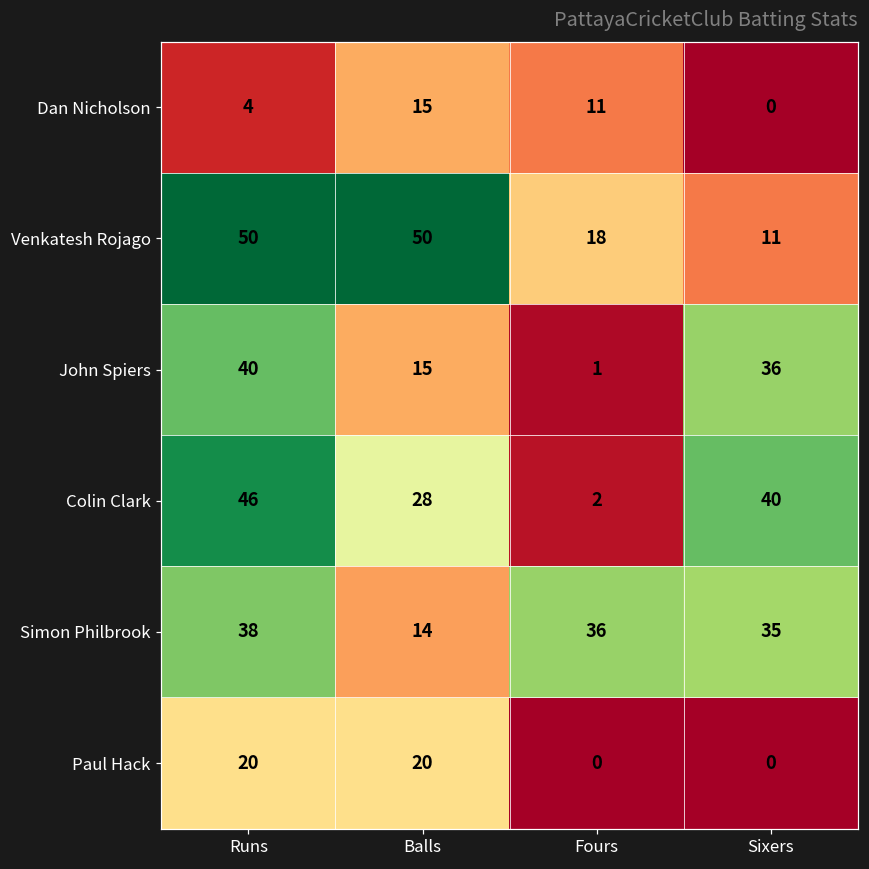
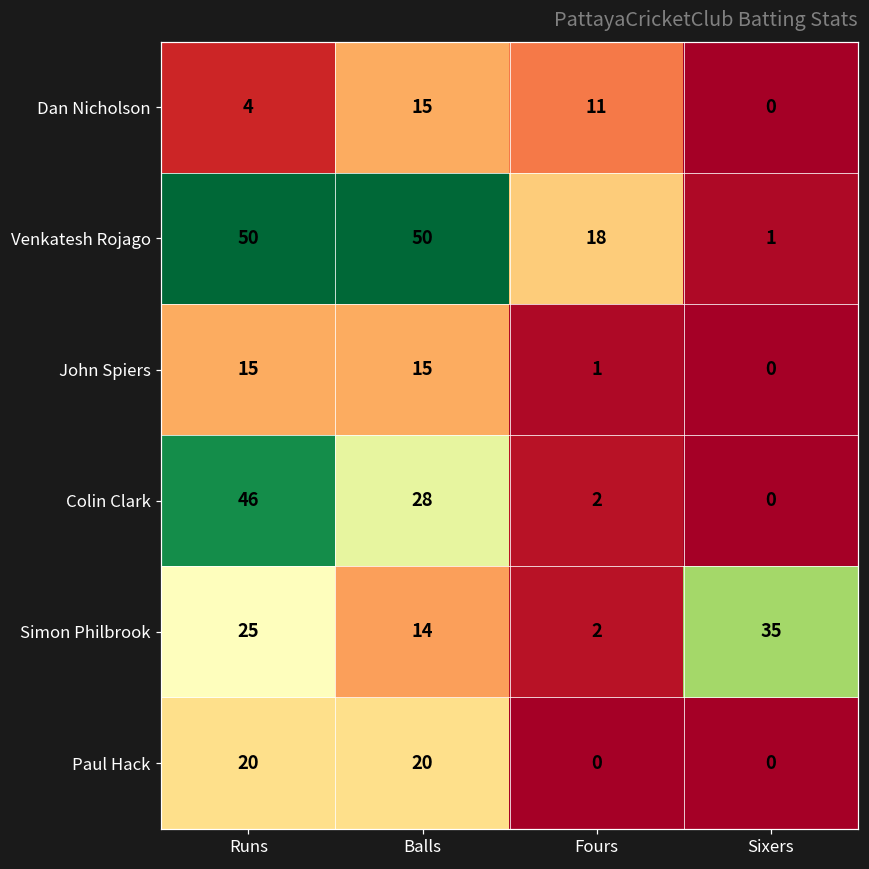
Venkatesh Rojago, Sixers: 11 -> 1
John Spiers, Runs: 40 -> 15
John Spiers, Sixers: 36 -> 0
Colin Clark, Sixers: 40 -> 0
Simon Philbrook, Runs: 38 -> 25
Simon Philbrook, Fours: 36 -> 2
